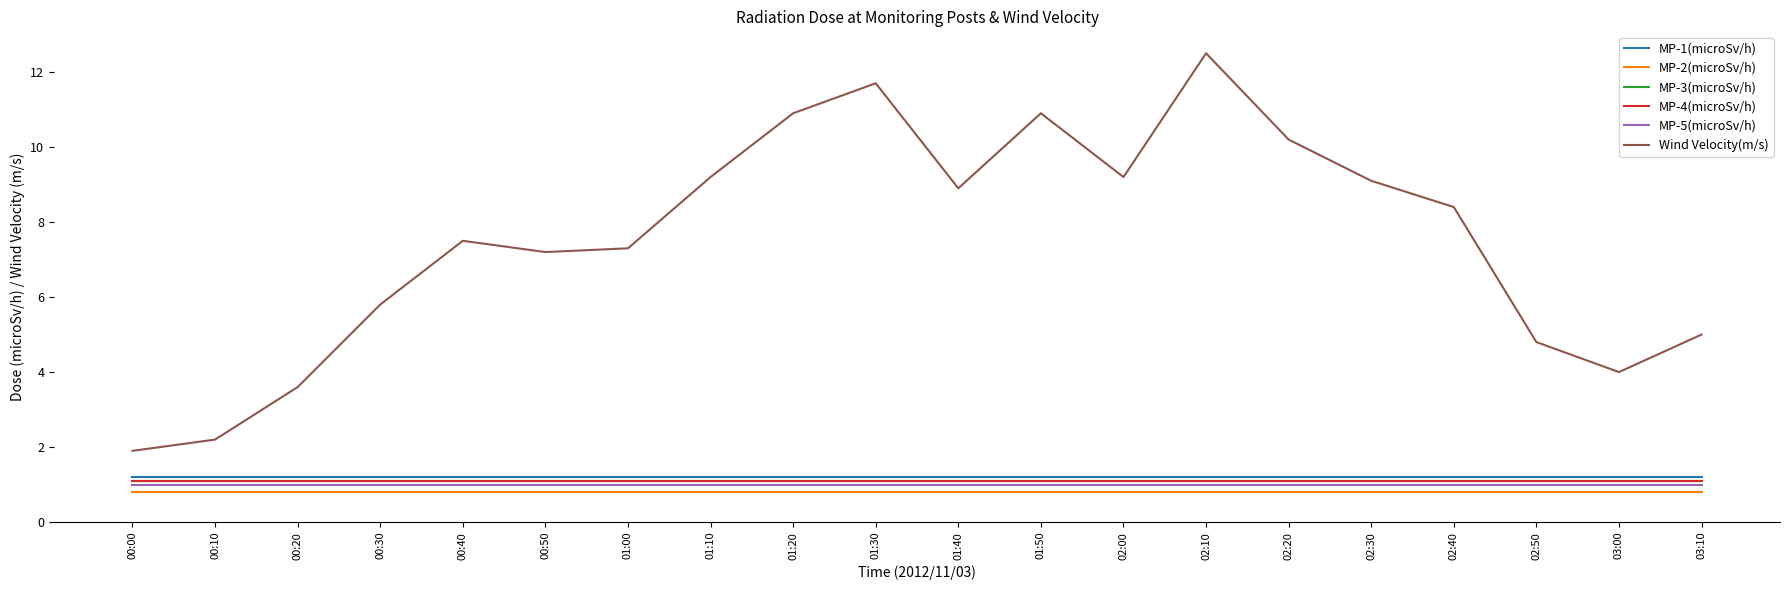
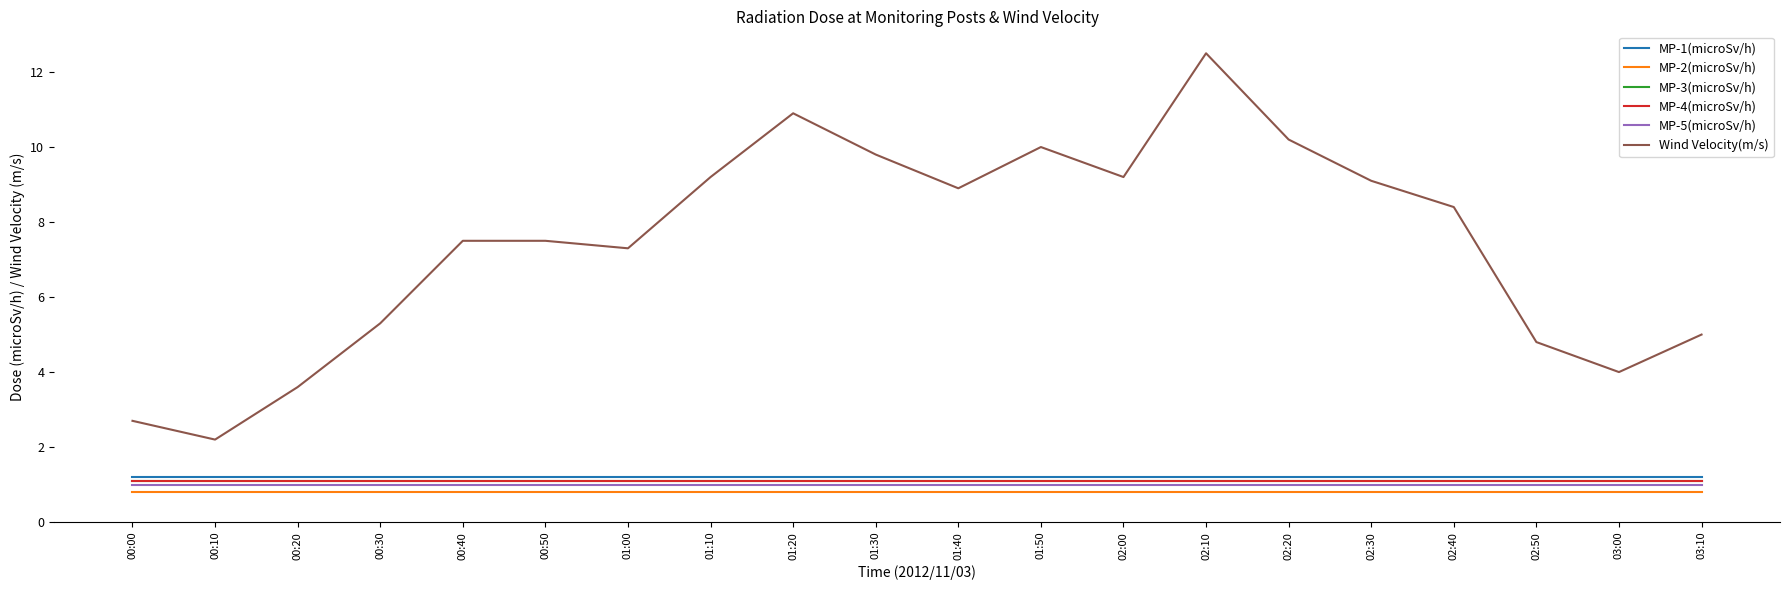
Wind Velocity(m/s), 00:00: 1.9 -> 2.7
Wind Velocity(m/s), 00:30: 5.8 -> 5.3
Wind Velocity(m/s), 00:50: 7.2 -> 7.5
Wind Velocity(m/s), 01:30: 11.7 -> 9.8
Wind Velocity(m/s), 01:50: 10.9 -> 10.0
